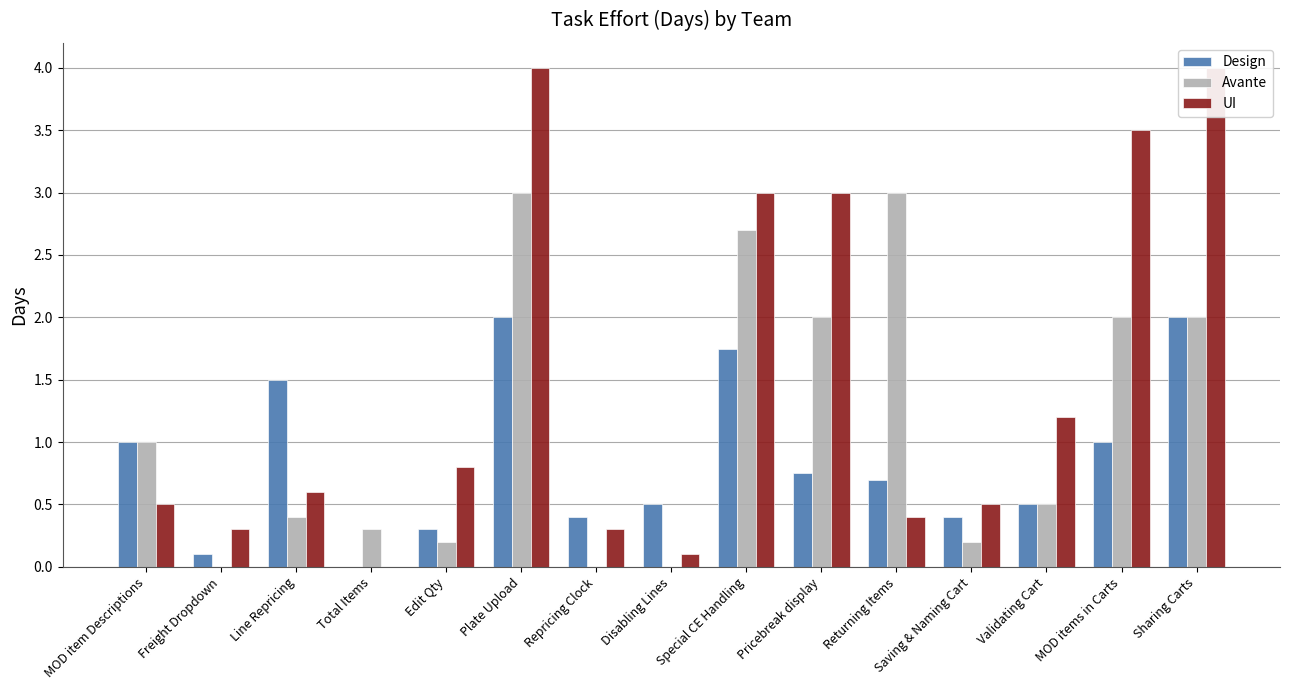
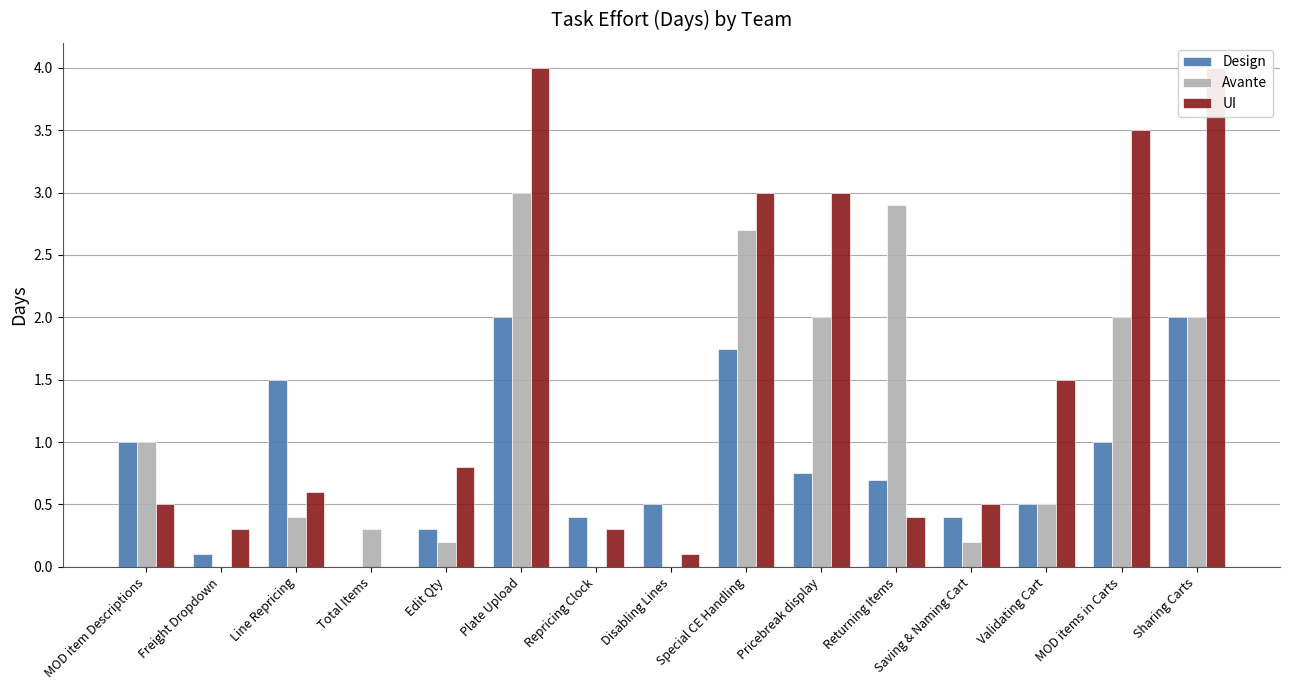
Avante, Returning Items: 3.0 -> 2.9
UI, Validating Cart: 1.2 -> 1.5
